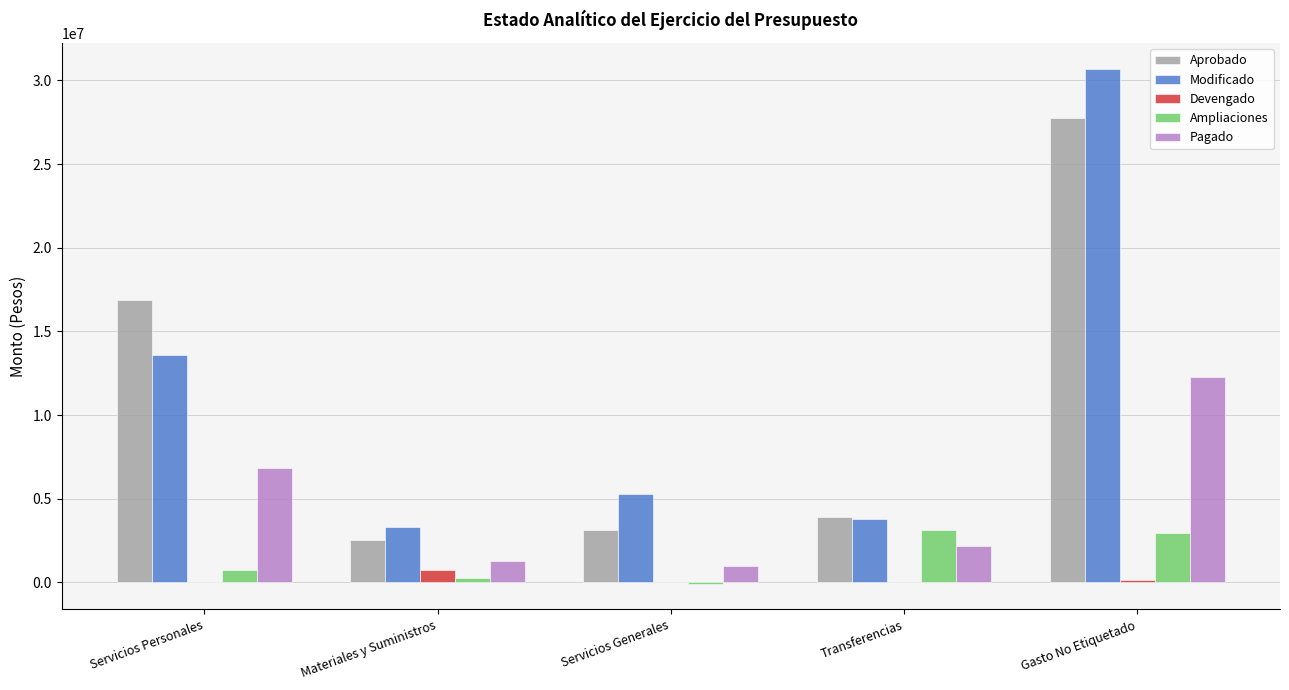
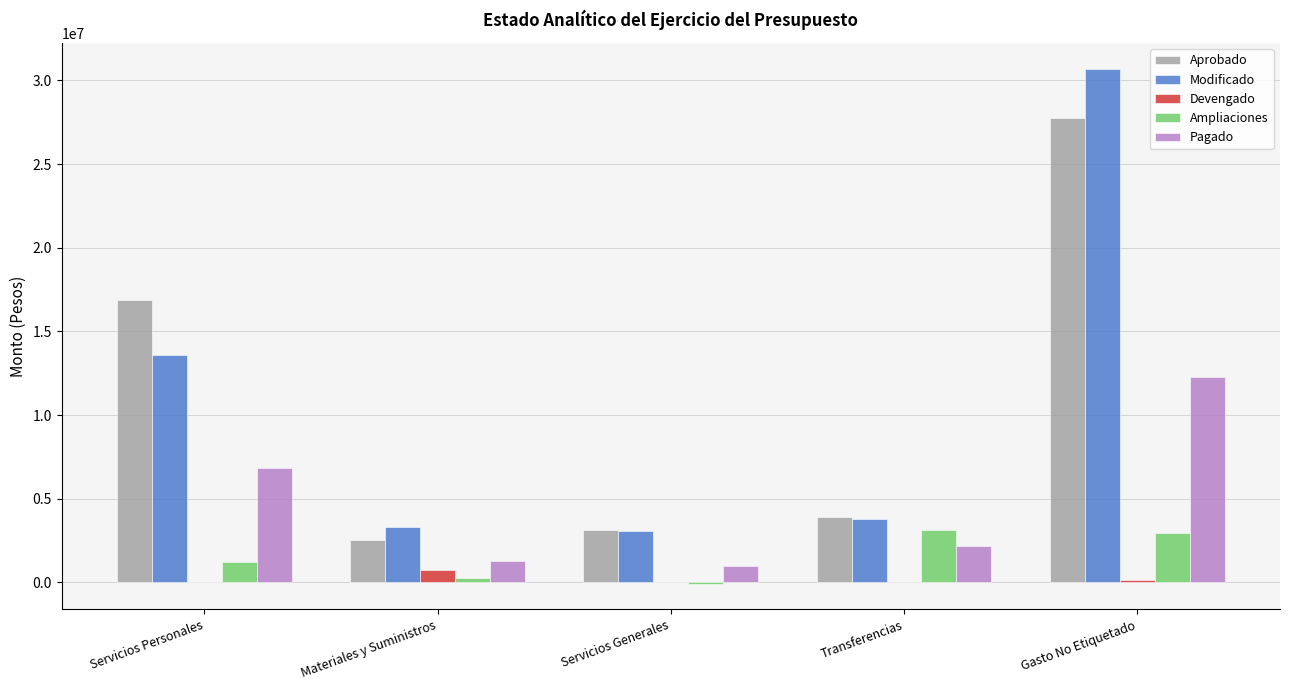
Ampliaciones, Servicios Personales: 700000 -> 1200000
Modificado, Servicios Generales: 5300000 -> 3000000
